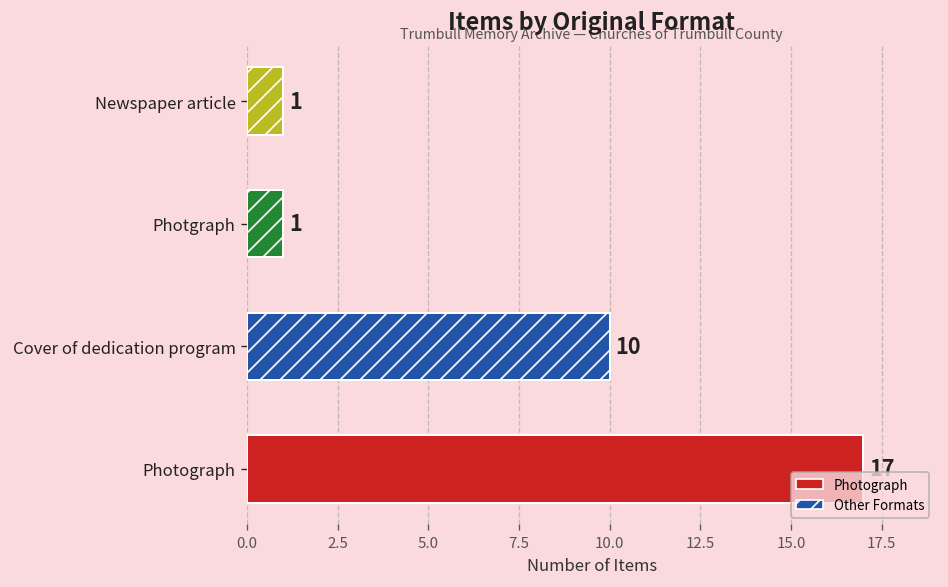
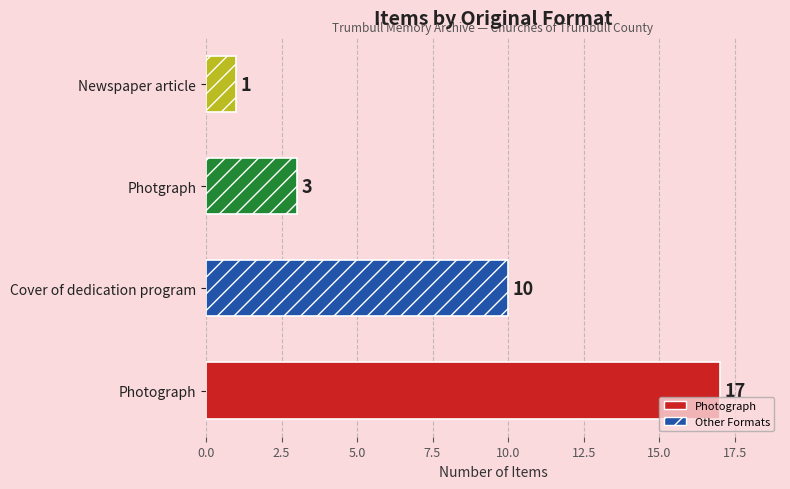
Photgraph: 1 -> 3
